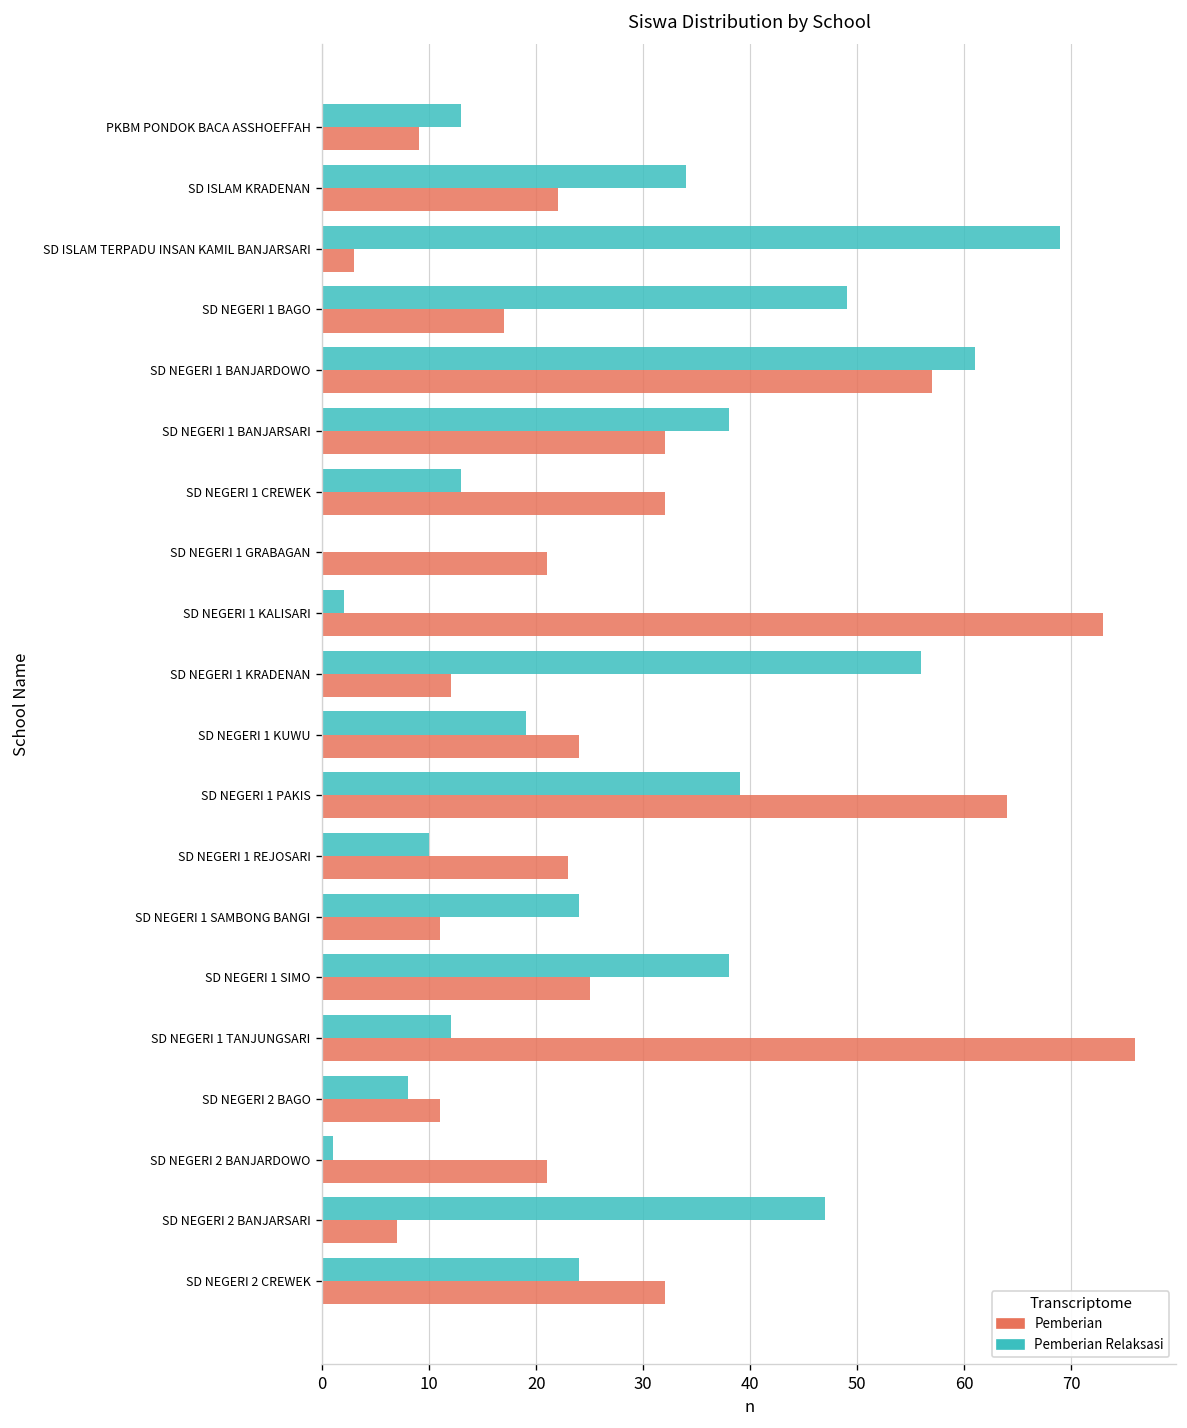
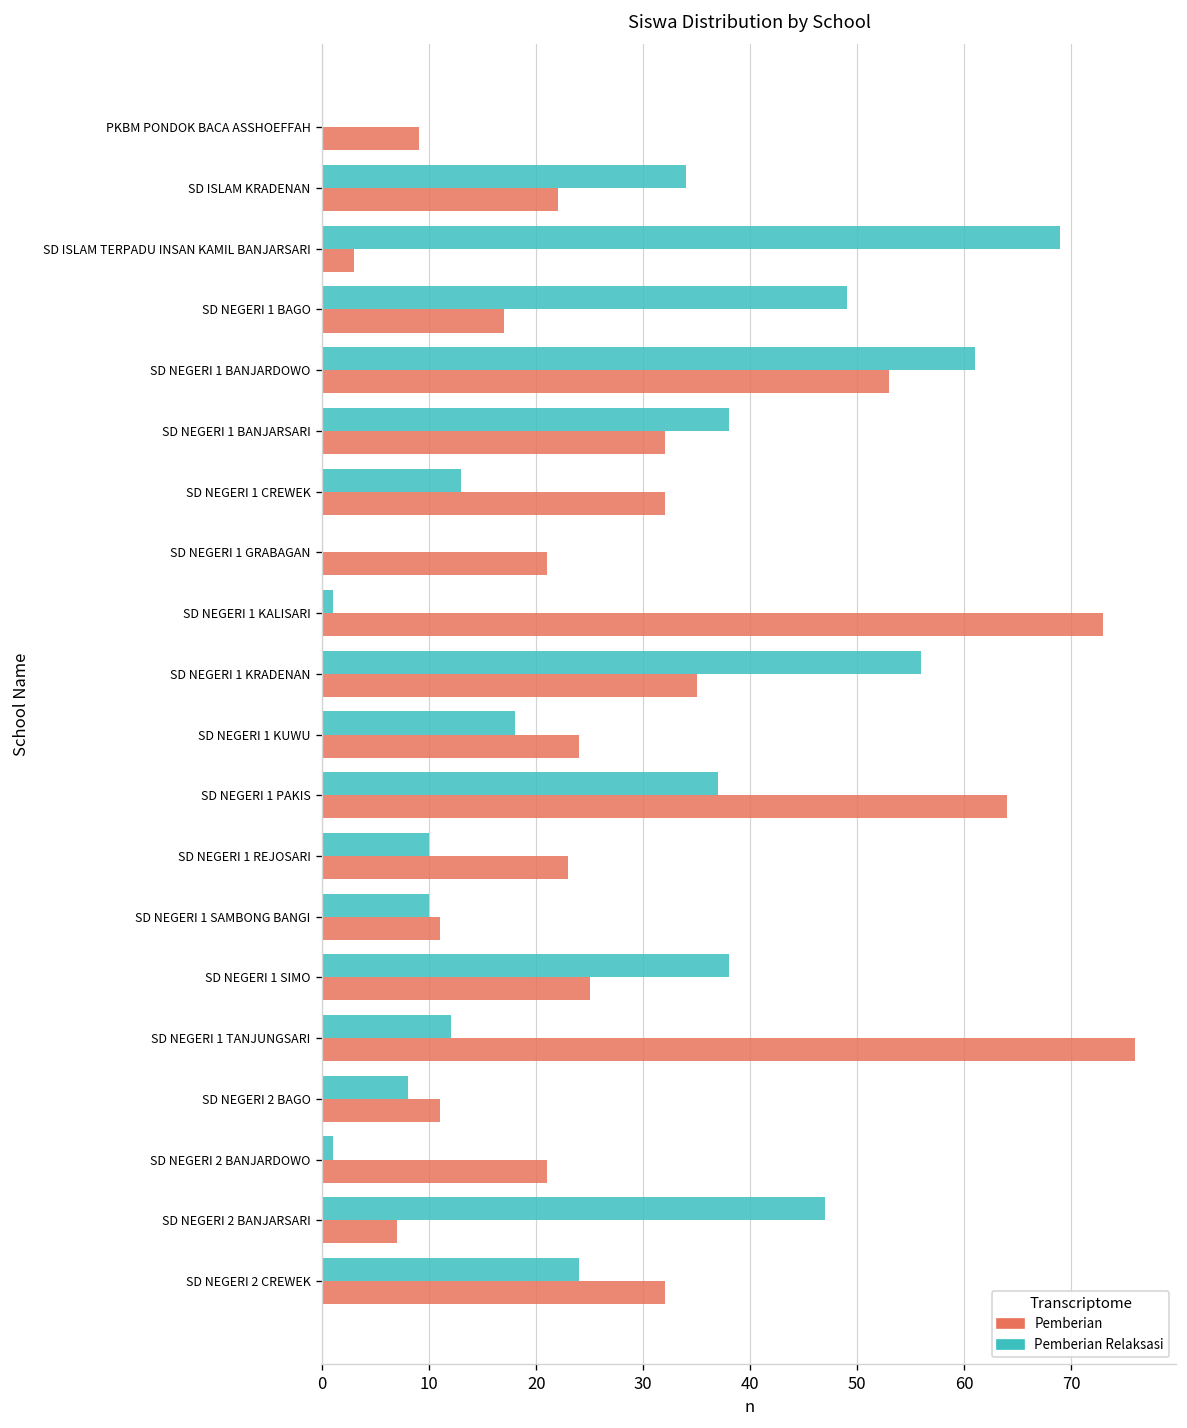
Pemberian Relaksasi, PKBM PONDOK BACA ASSHOEFFAH: 13 -> 0
Pemberian, SD NEGERI 1 BANJARDOWO: 57 -> 53
Pemberian Relaksasi, SD NEGERI 1 KALISARI: 2 -> 1
Pemberian, SD NEGERI 1 KRADENAN: 12 -> 35
Pemberian Relaksasi, SD NEGERI 1 KUWU: 19 -> 18
Pemberian Relaksasi, SD NEGERI 1 PAKIS: 39 -> 37
Pemberian Relaksasi, SD NEGERI 1 SAMBONG BANGI: 24 -> 10
